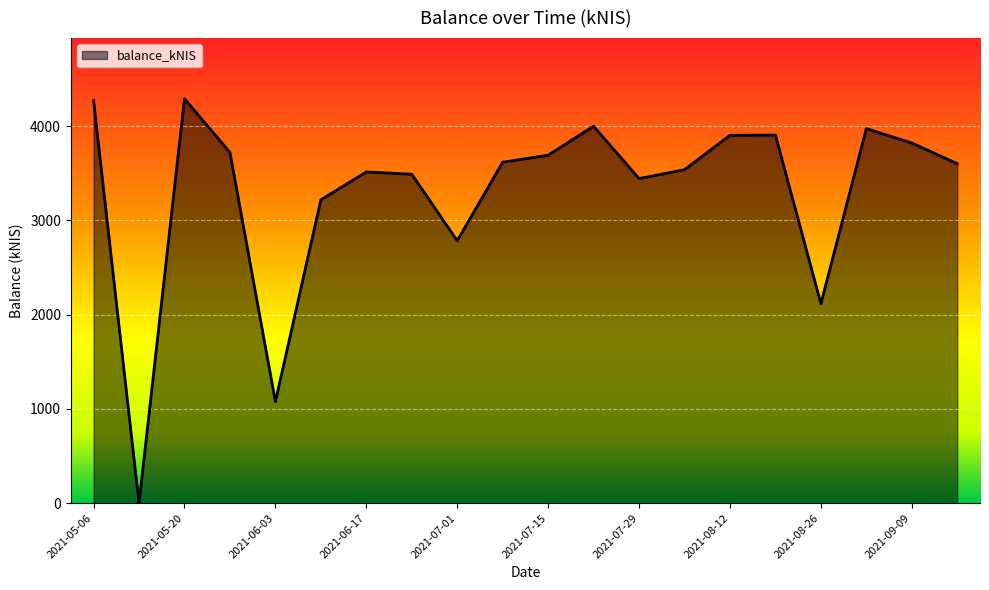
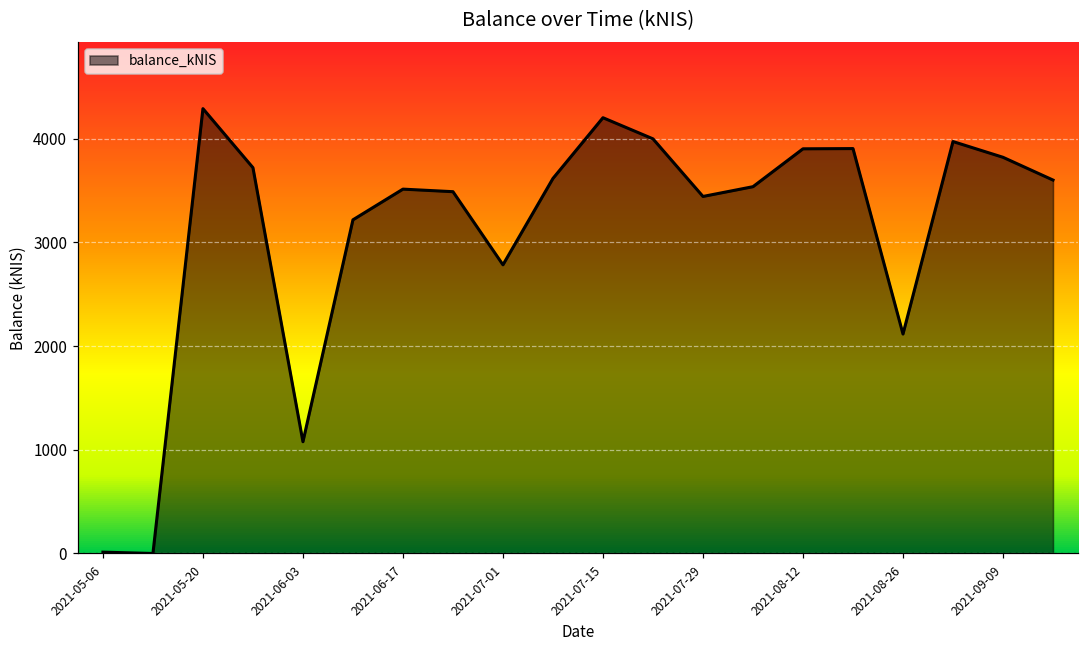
2021-05-06: 4300 -> 0
2021-07-15: 3700 -> 4200
